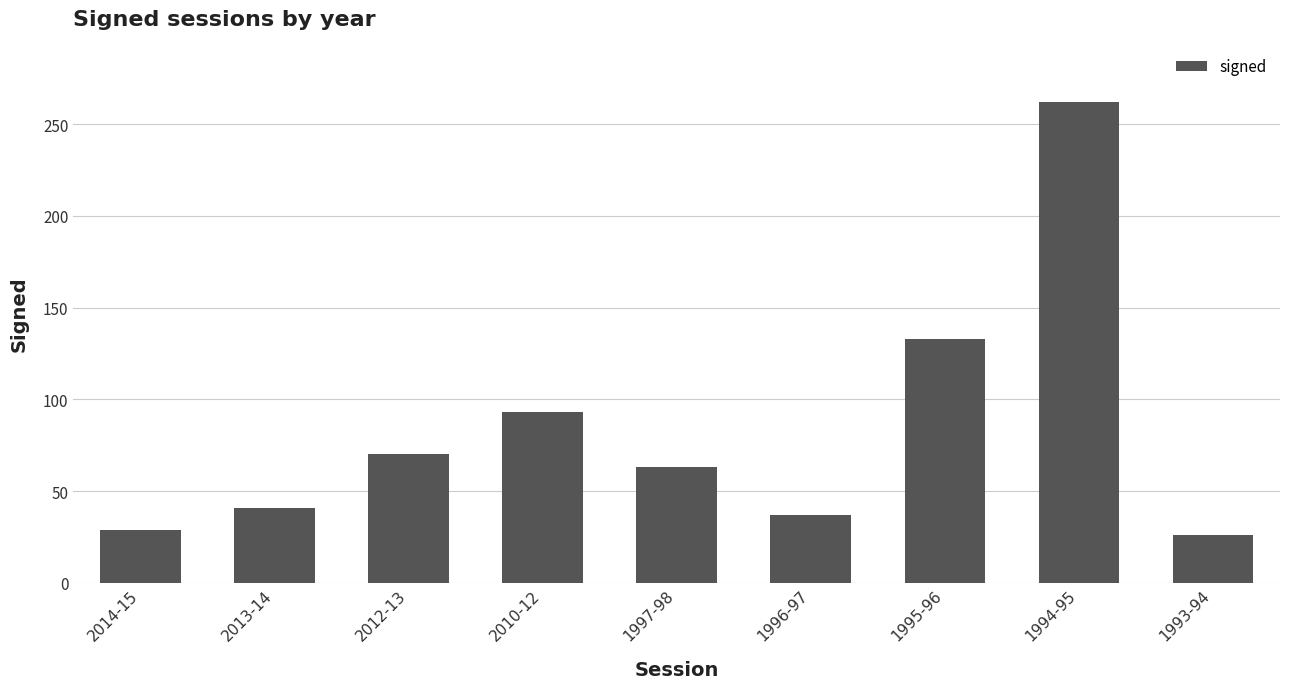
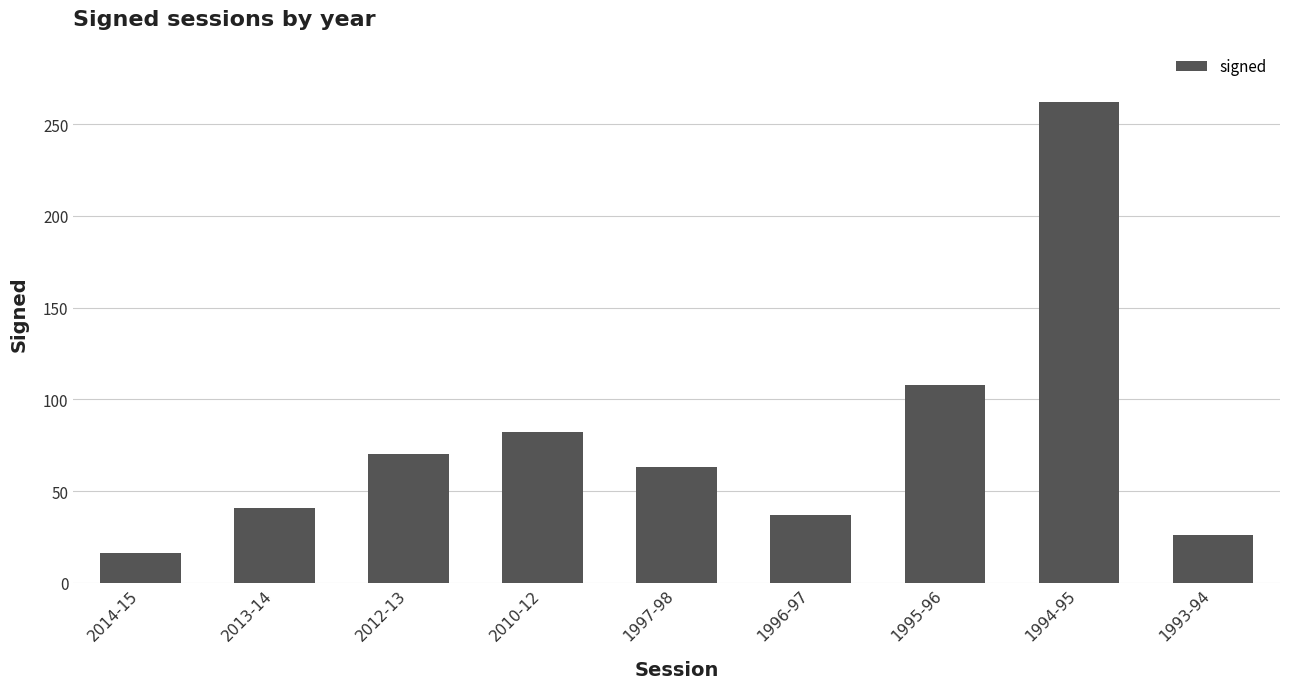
2014-15: 29 -> 16
2010-12: 93 -> 82
1995-96: 133 -> 108
